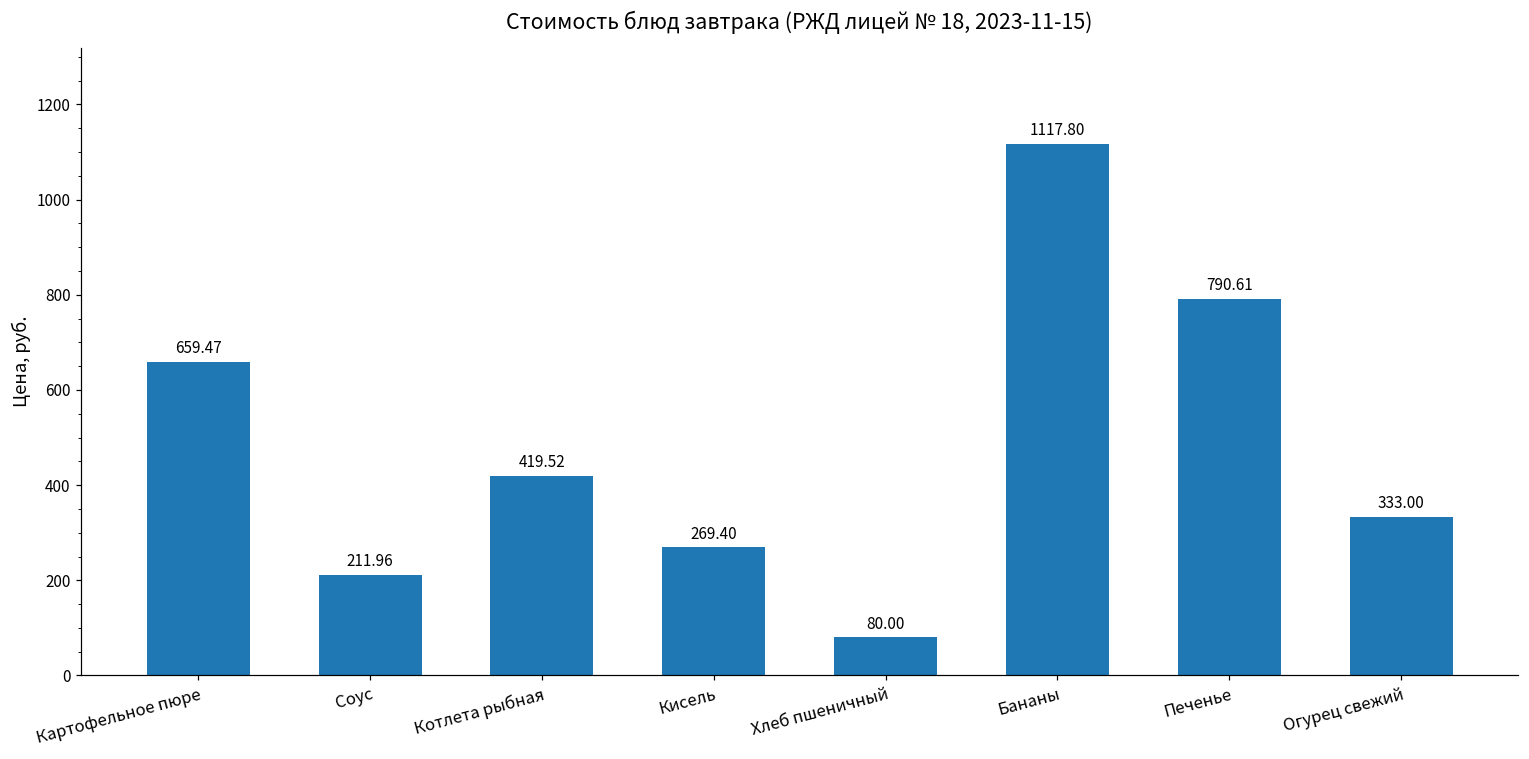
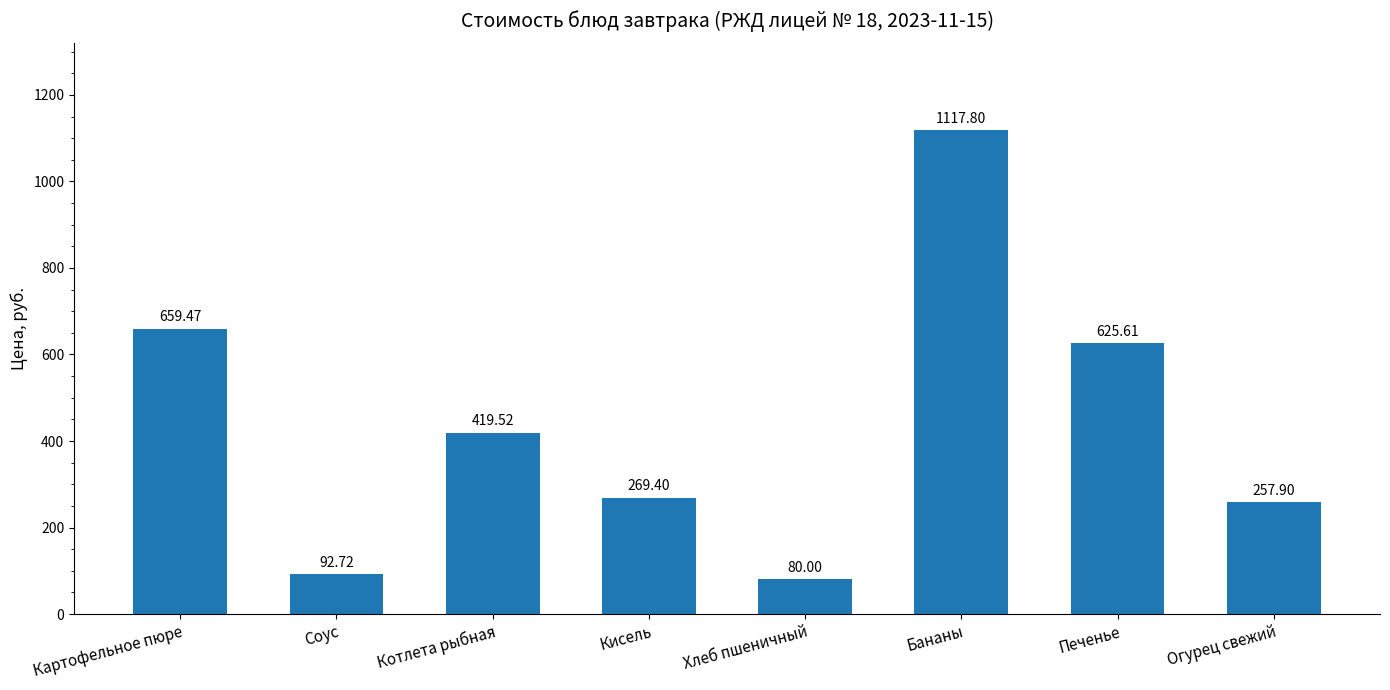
Соус: 211.96 -> 92.72
Печенье: 790.61 -> 625.61
Огурец свежий: 333.00 -> 257.90
